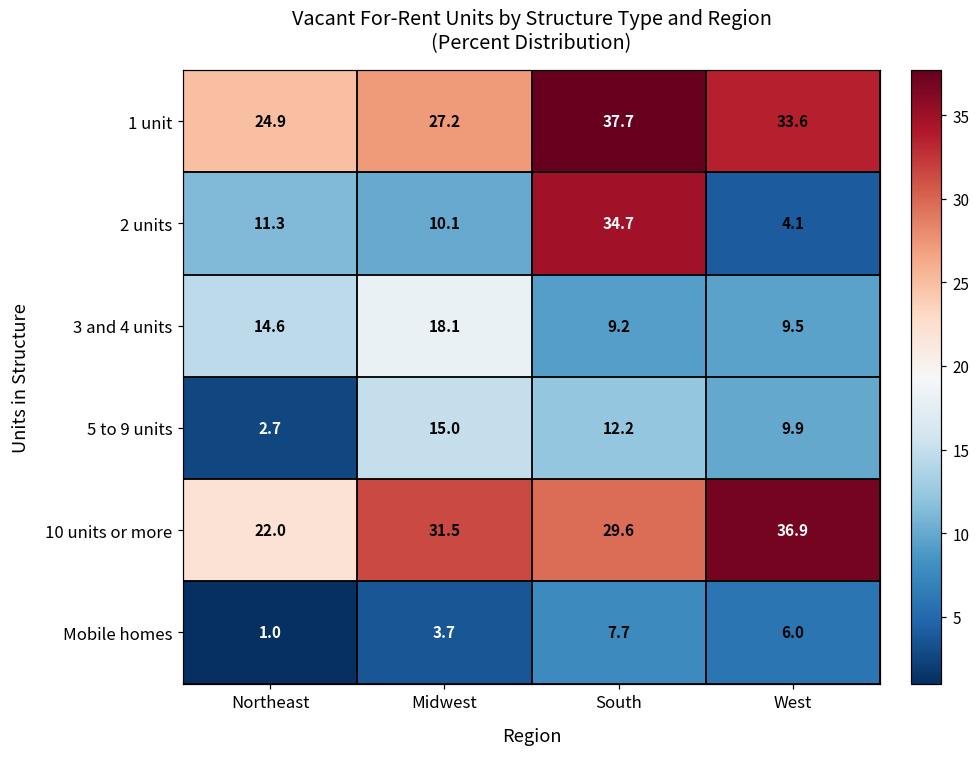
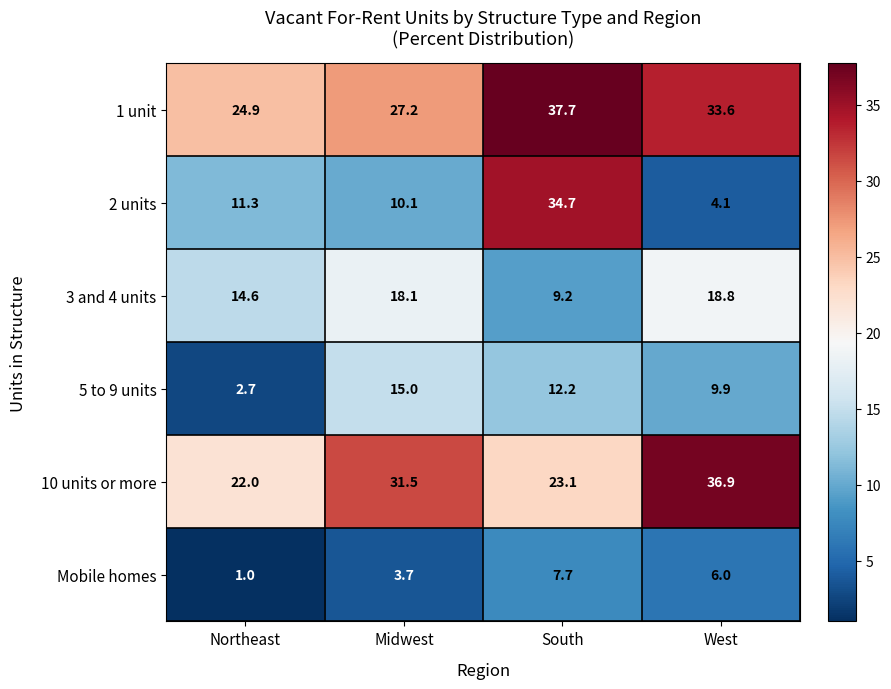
3 and 4 units, West: 9.5 -> 18.8
10 units or more, South: 29.6 -> 23.1
